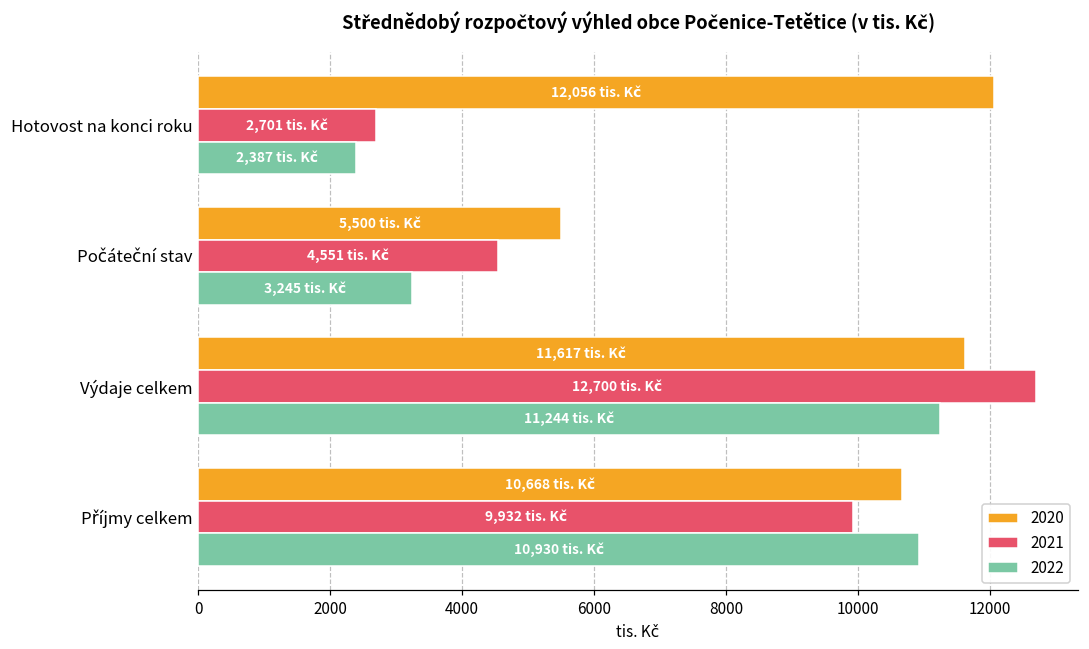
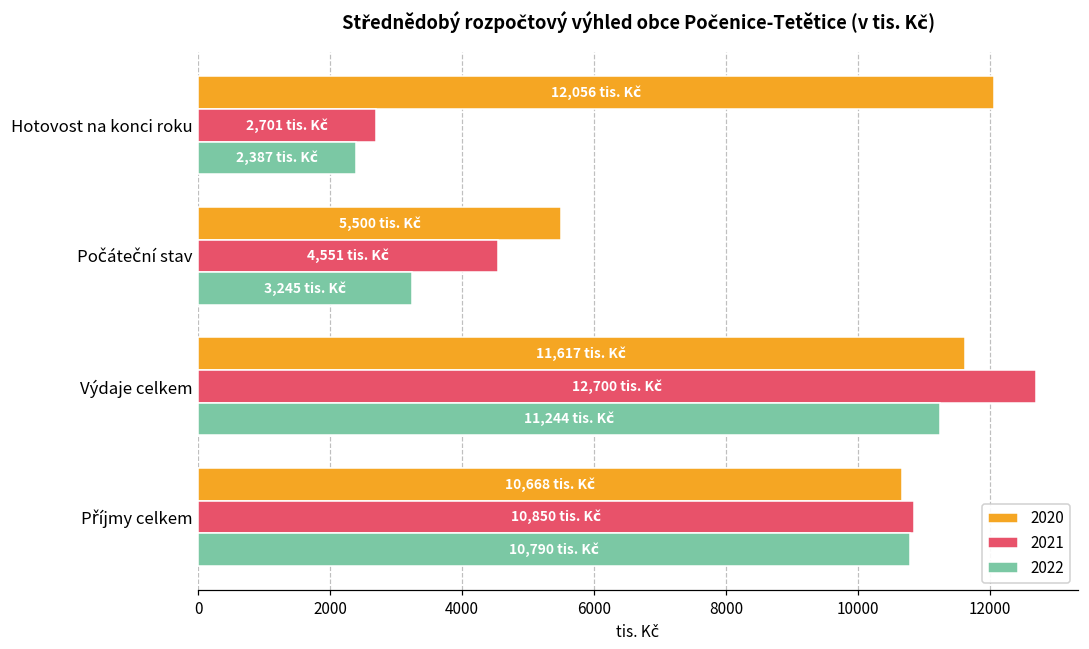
2021, Příjmy celkem: 9,932 -> 10,850
2022, Příjmy celkem: 10,930 -> 10,790
